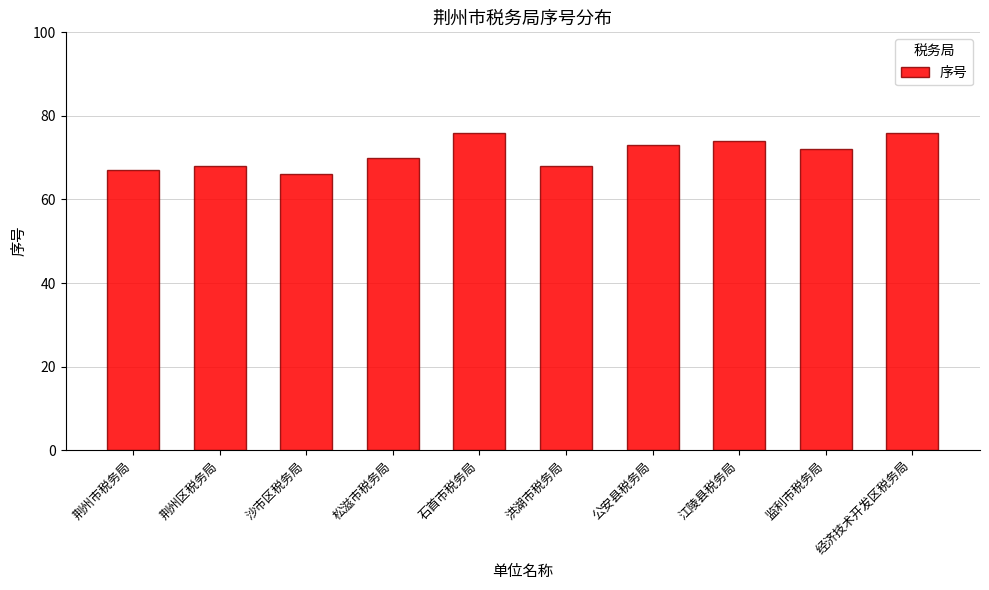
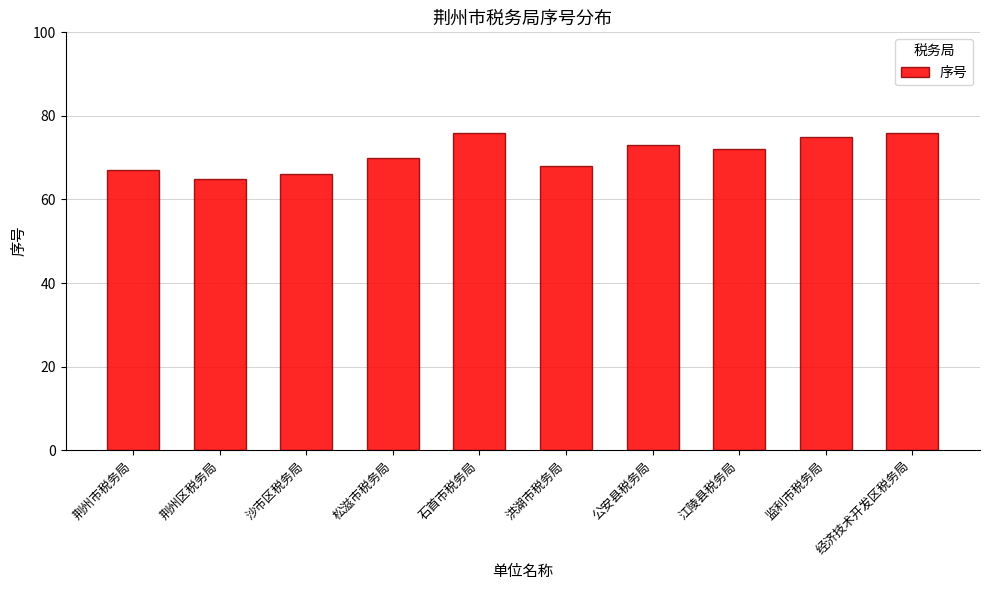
荆州区税务局: 68 -> 65
江陵县税务局: 74 -> 72
监利市税务局: 72 -> 75
